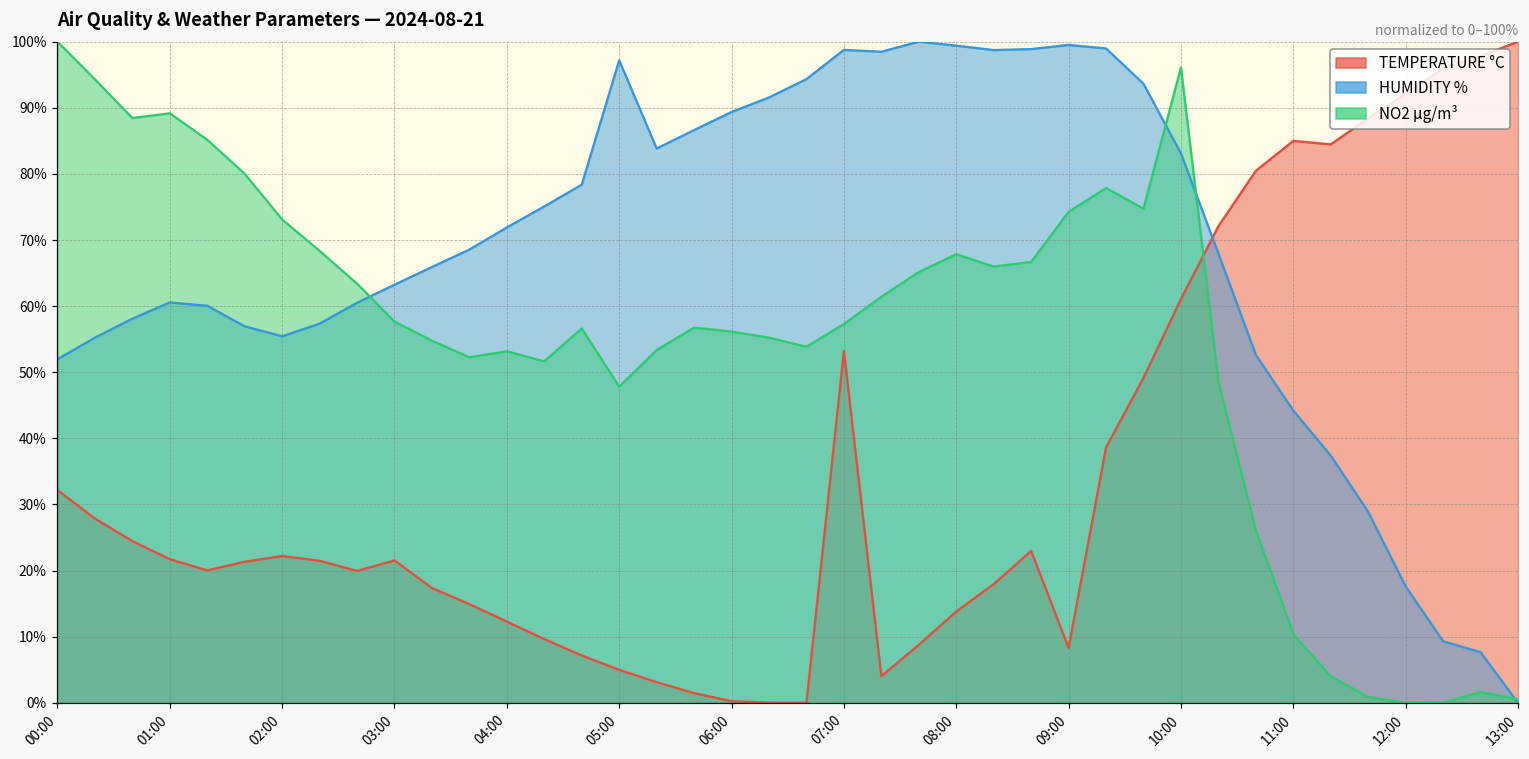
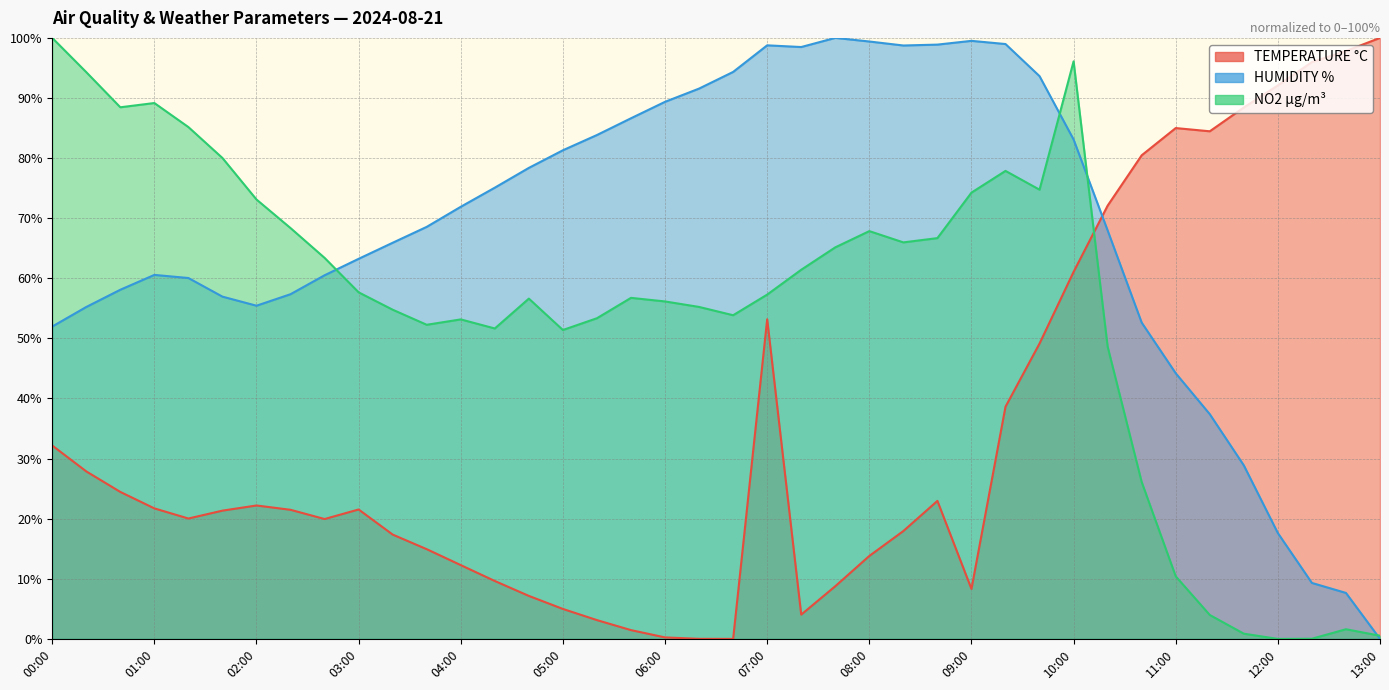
HUMIDITY %, 05:00: 97% -> 81%
NO2 µg/m³, 05:00: 48% -> 51%
